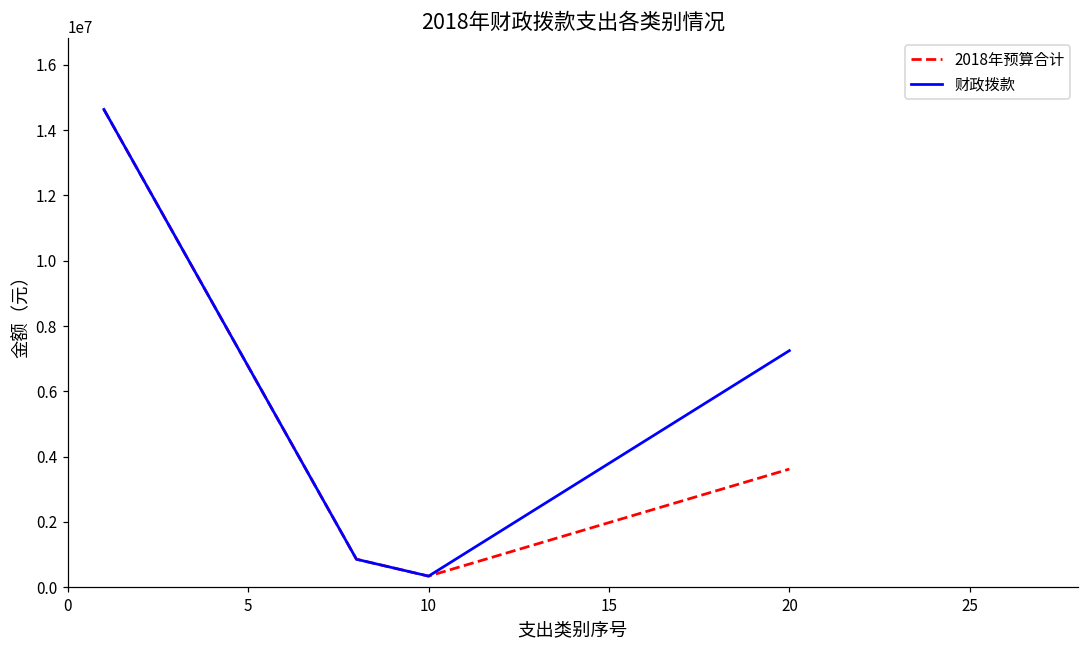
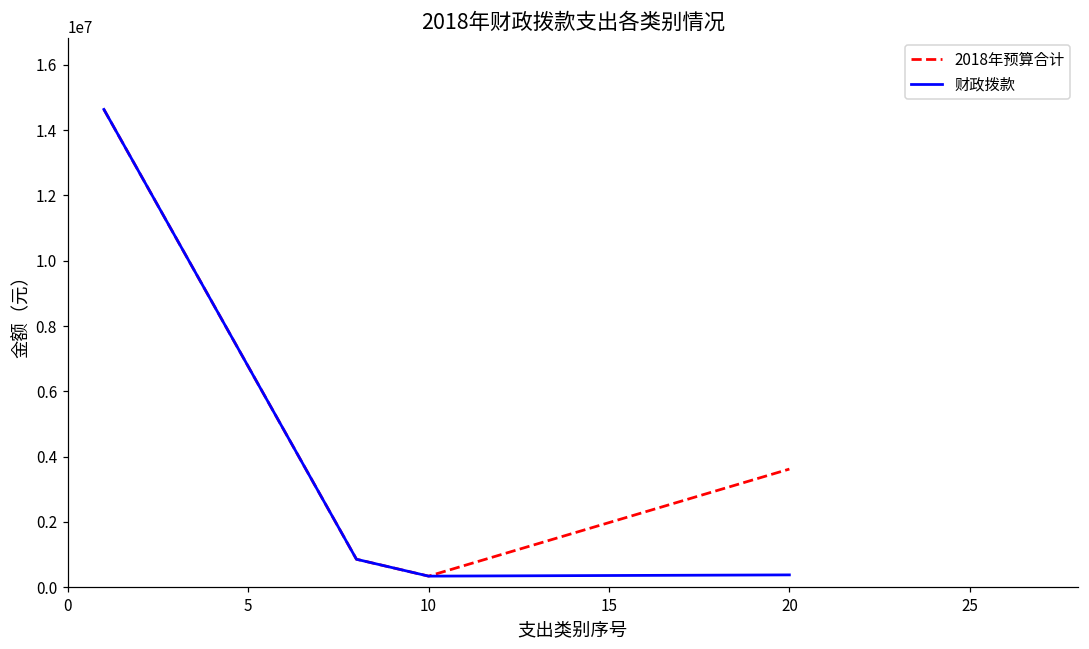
财政拨款, 20: 7200000 -> 400000
